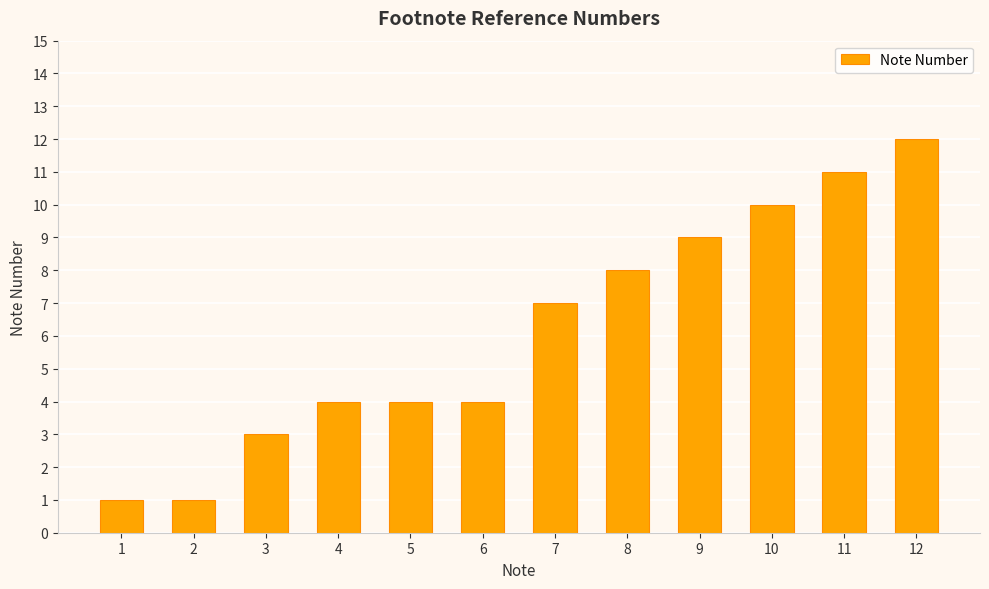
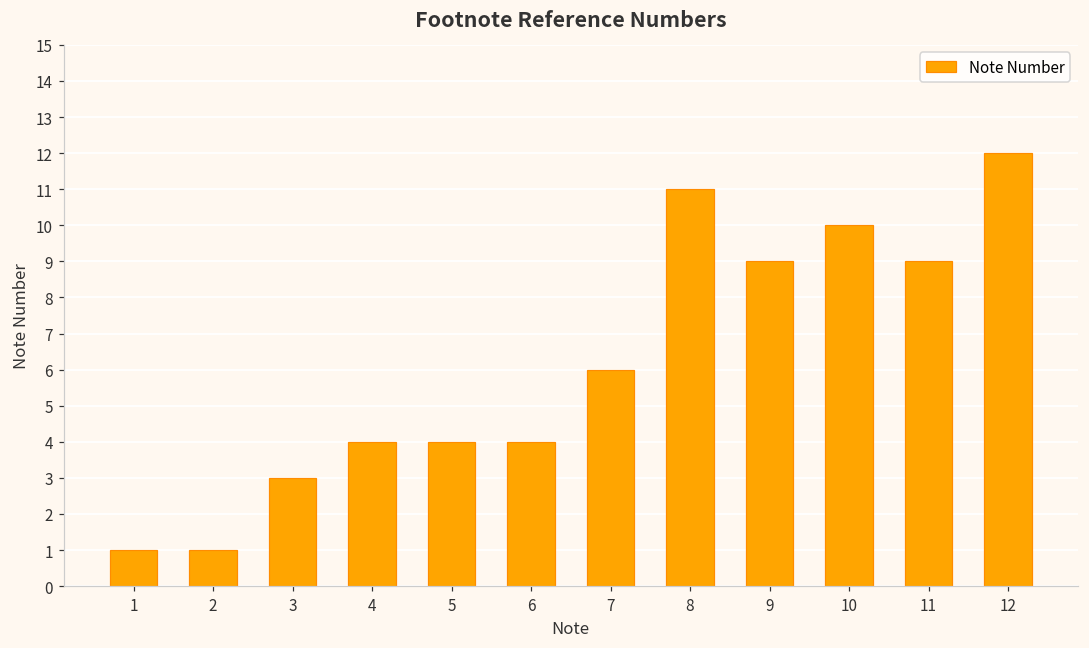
7: 7 -> 6
8: 8 -> 11
11: 11 -> 9
